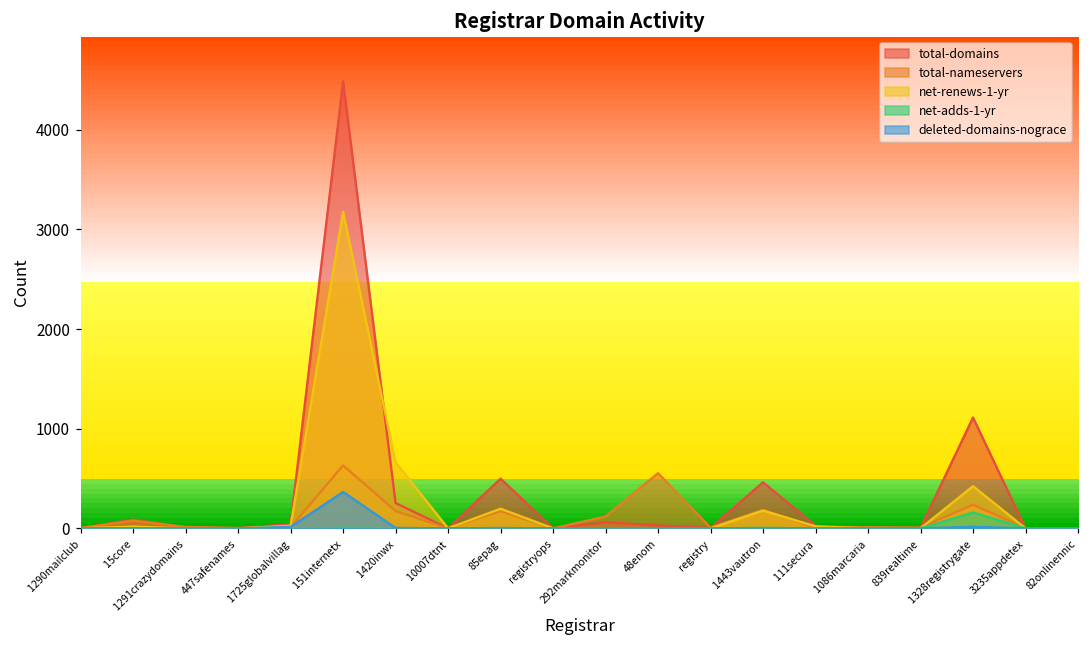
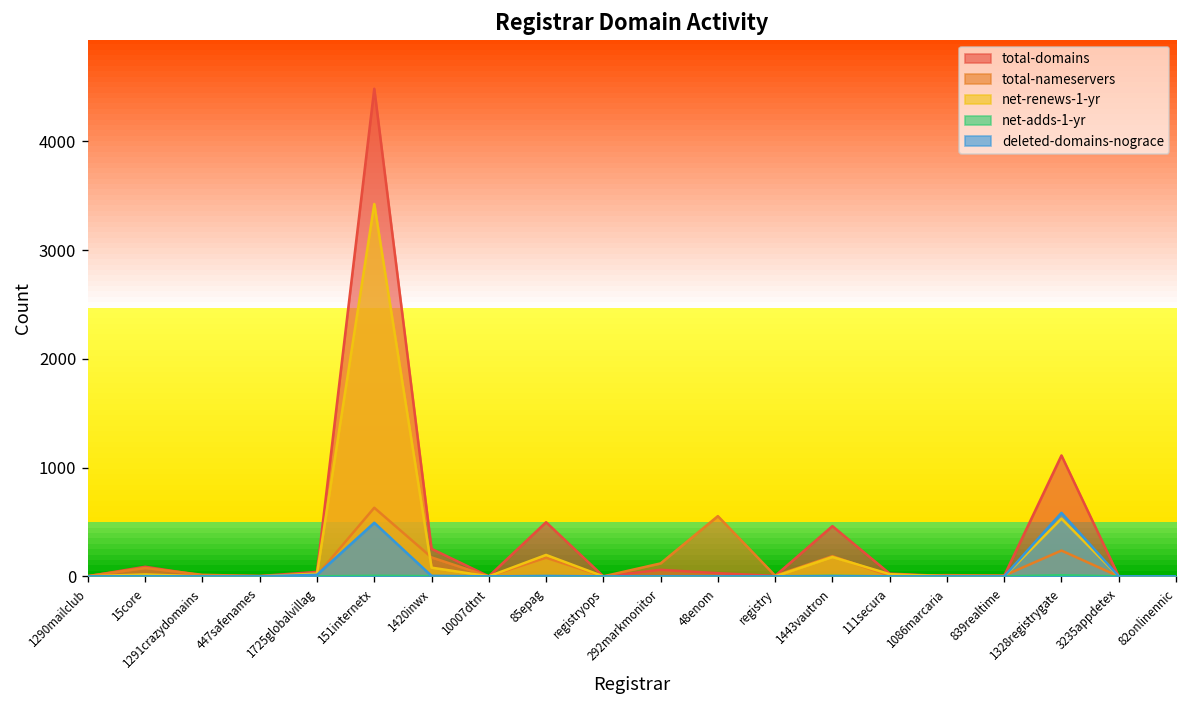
net-renews-1-yr, 151internetx: 3200 -> 3400
deleted-domains-nograce, 151internetx: 400 -> 500
net-renews-1-yr, 1420inwx: 700 -> 100
net-renews-1-yr, 1328registrygate: 400 -> 500
net-adds-1-yr, 1328registrygate: 200 -> 0
deleted-domains-nograce, 1328registrygate: 0 -> 600
